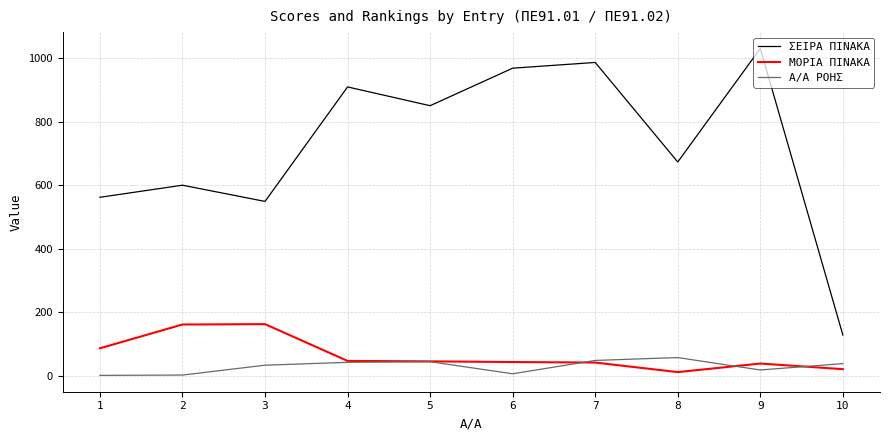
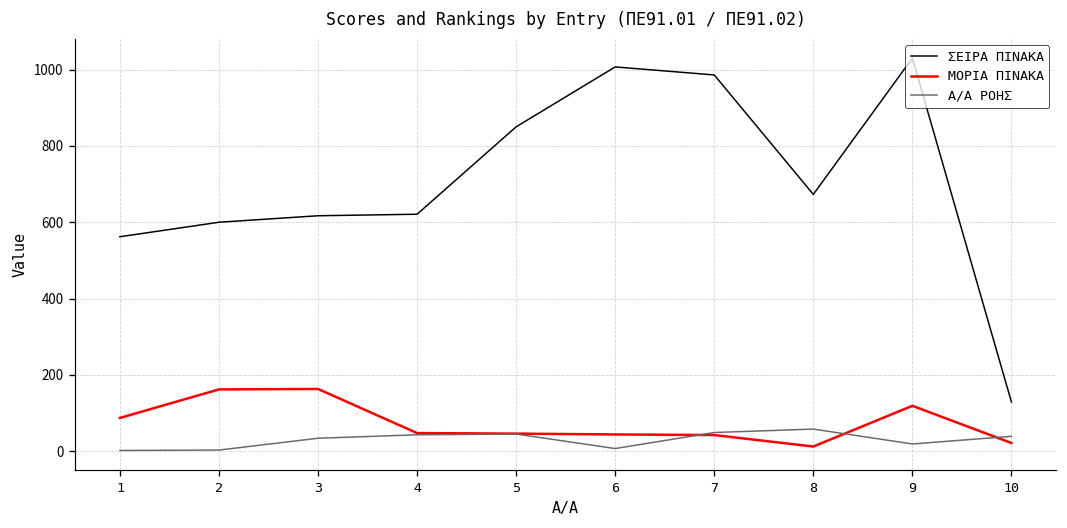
ΣΕΙΡΑ ΠΙΝΑΚΑ, 3: 550 -> 620
ΣΕΙΡΑ ΠΙΝΑΚΑ, 4: 910 -> 620
ΣΕΙΡΑ ΠΙΝΑΚΑ, 6: 970 -> 1010
ΜΟΡΙΑ ΠΙΝΑΚΑ, 9: 40 -> 120
